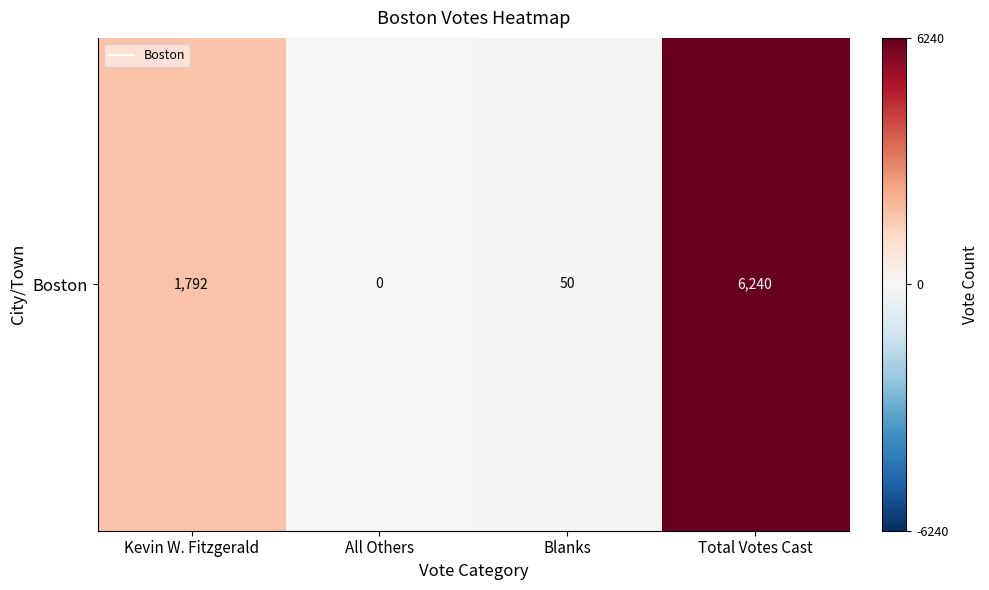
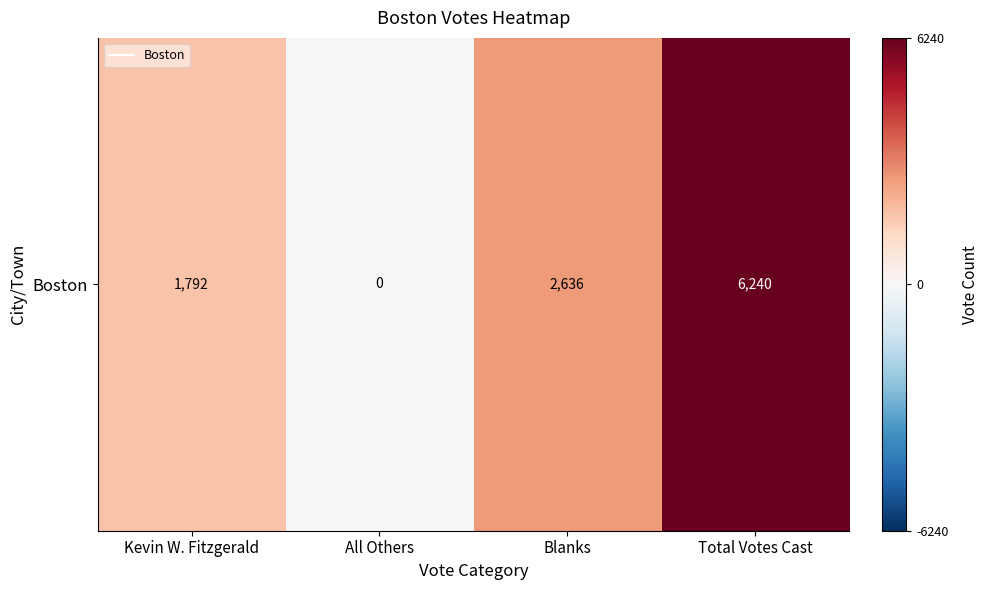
Boston, Blanks: 50 -> 2,636
